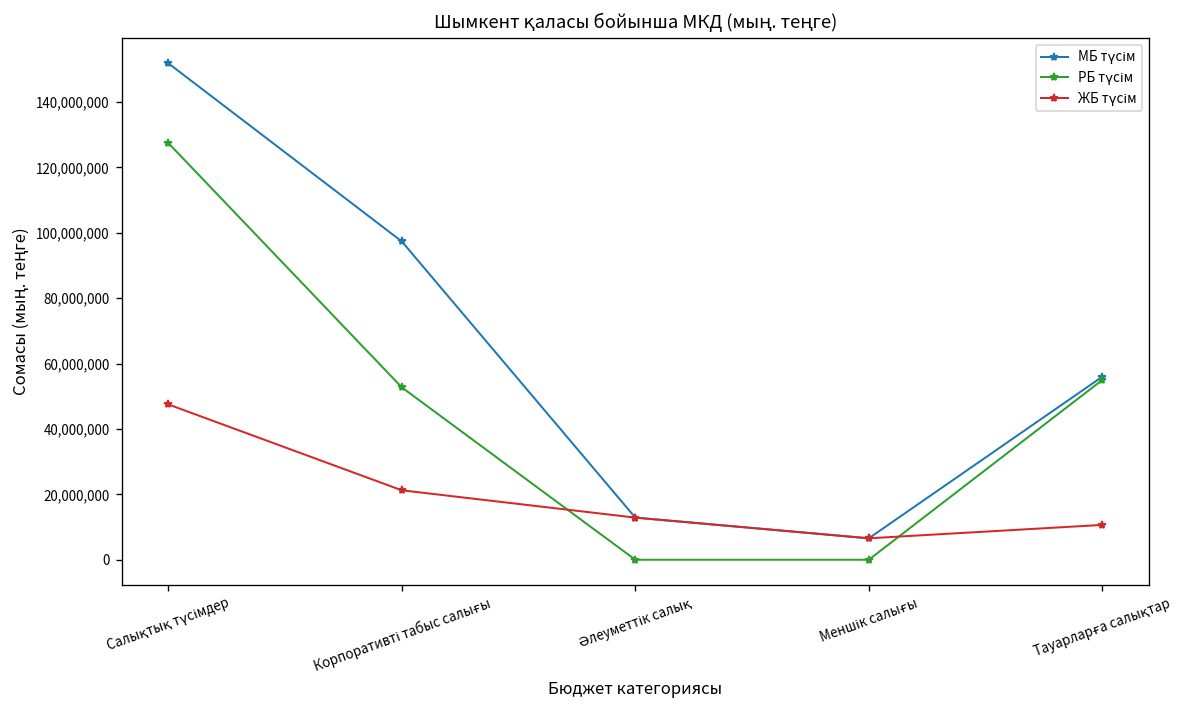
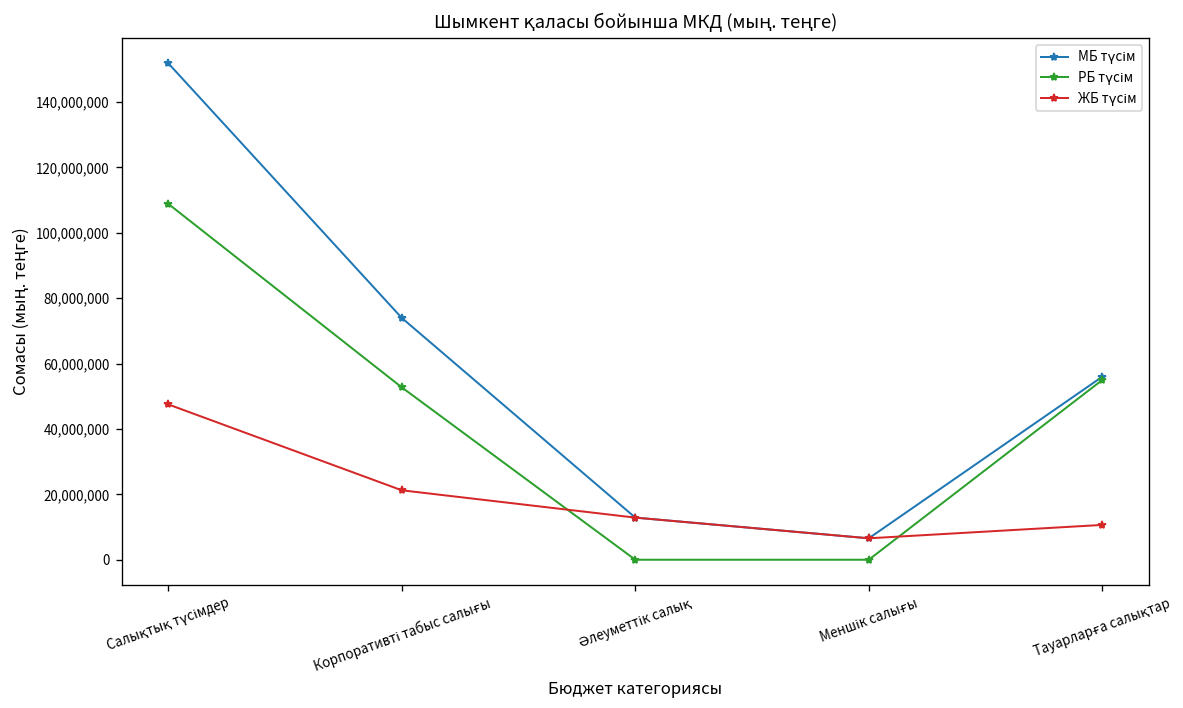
РБ түсім, Салықтық түсімдер: 127,000,000 -> 109,000,000
МБ түсім, Корпоративті табыс салығы: 97,000,000 -> 74,000,000
